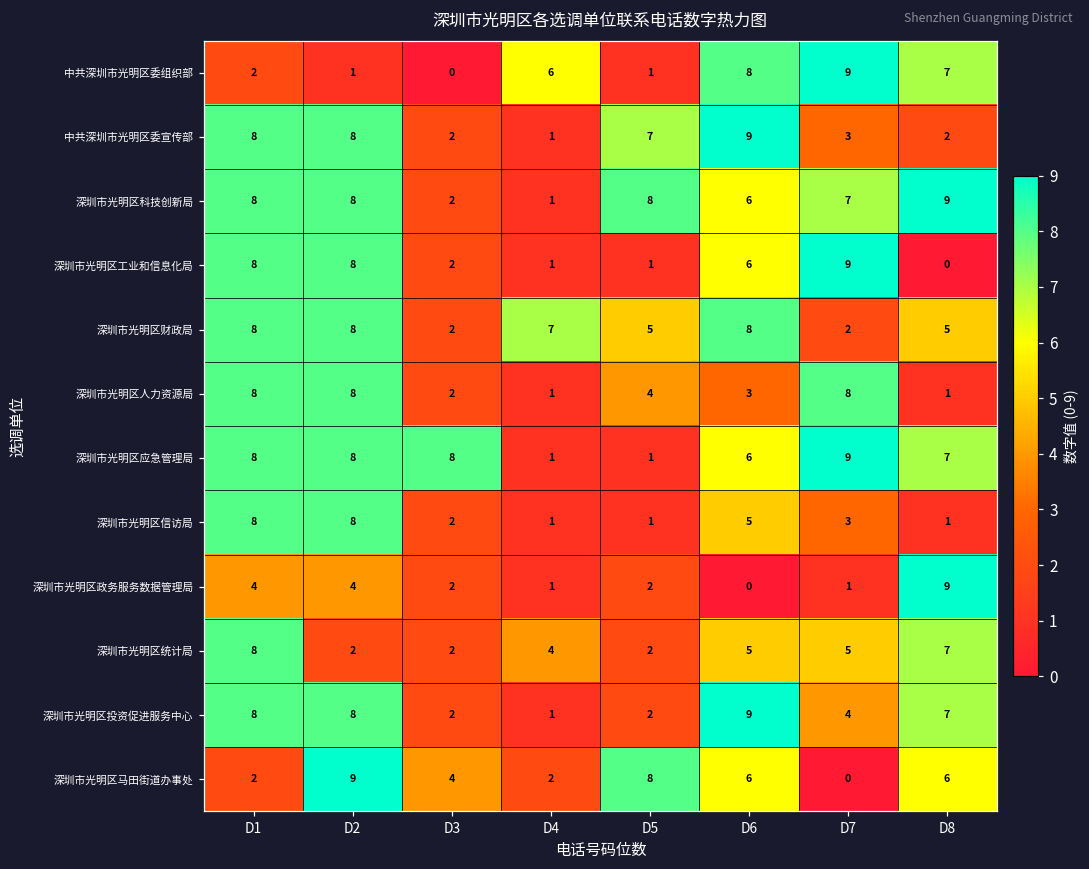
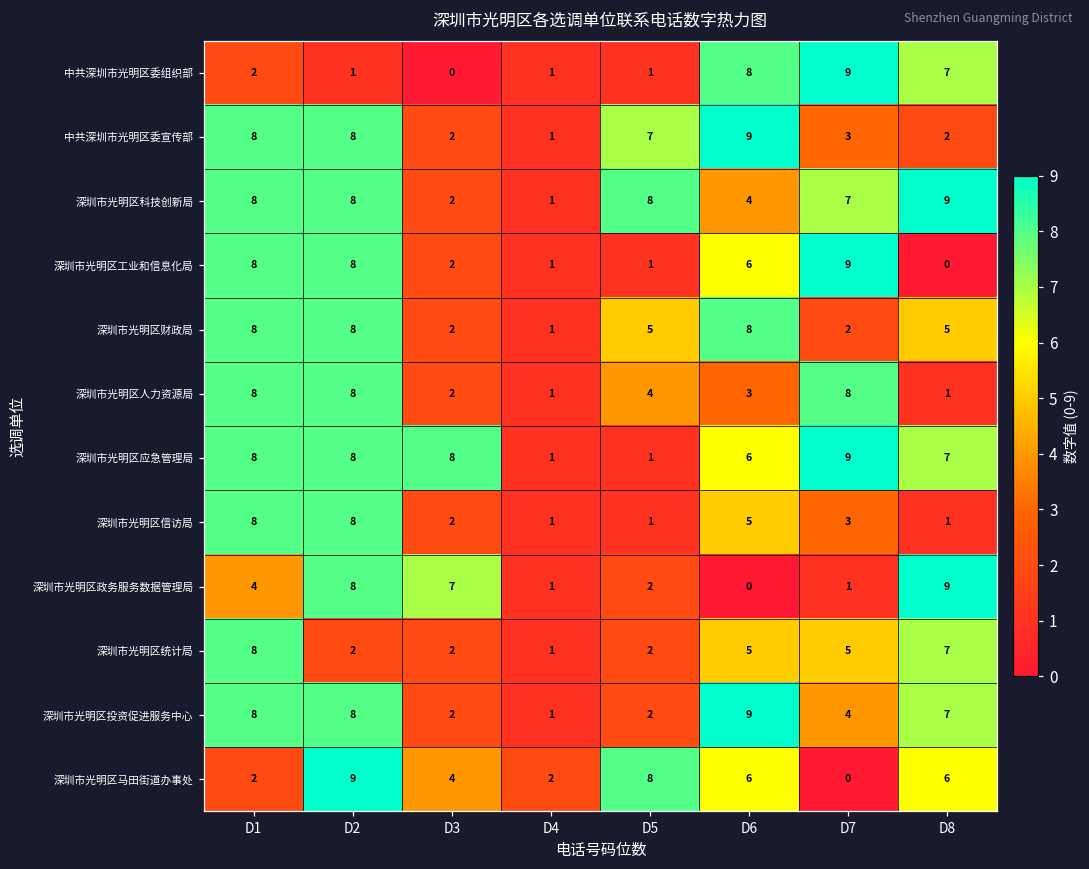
中共深圳市光明区委组织部, D4: 6 -> 1
深圳市光明区科技创新局, D6: 6 -> 4
深圳市光明区财政局, D4: 7 -> 1
深圳市光明区政务服务数据管理局, D2: 4 -> 8
深圳市光明区政务服务数据管理局, D3: 2 -> 7
深圳市光明区统计局, D4: 4 -> 1
